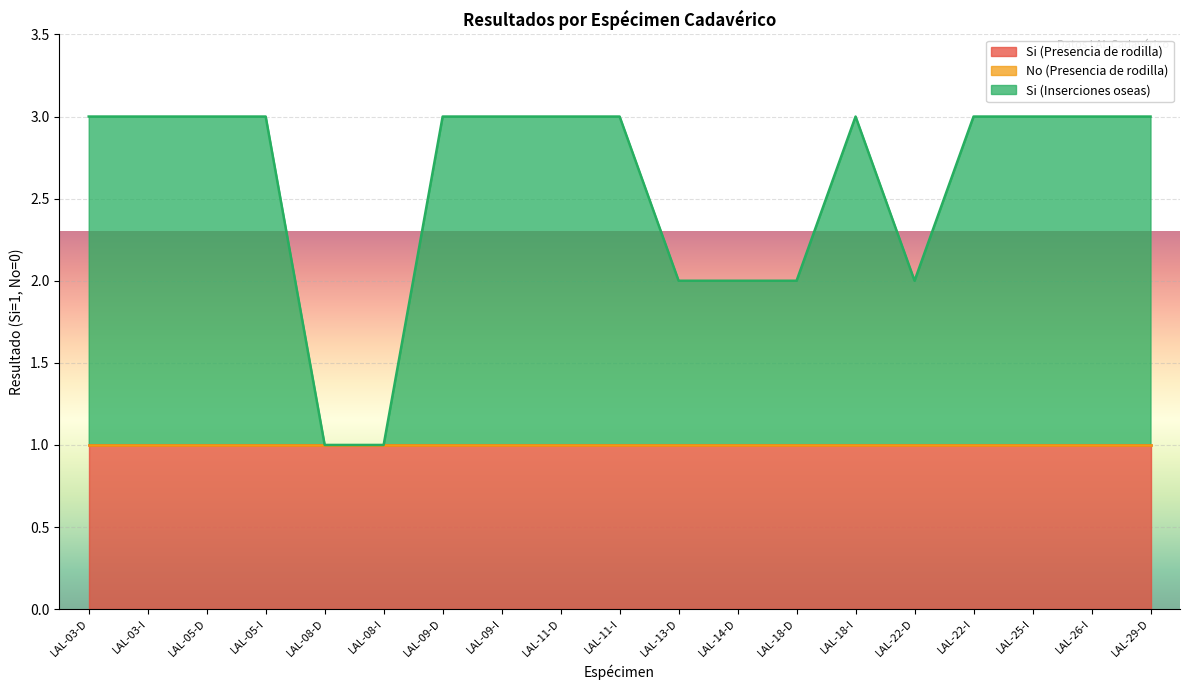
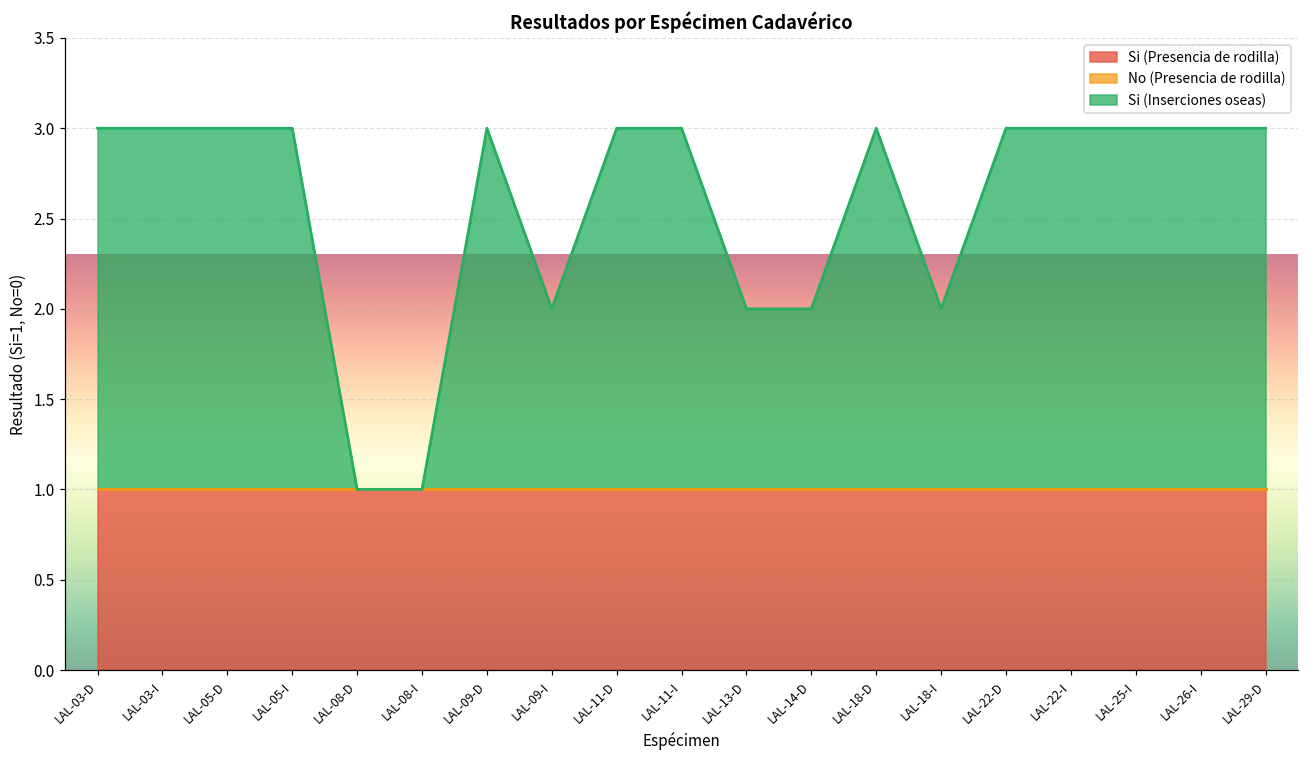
Si (Inserciones oseas), LAL-09-I: 3.00 -> 2.00
Si (Inserciones oseas), LAL-18-D: 2.00 -> 3.00
Si (Inserciones oseas), LAL-18-I: 3.00 -> 2.00
Si (Inserciones oseas), LAL-22-D: 2.00 -> 3.00
